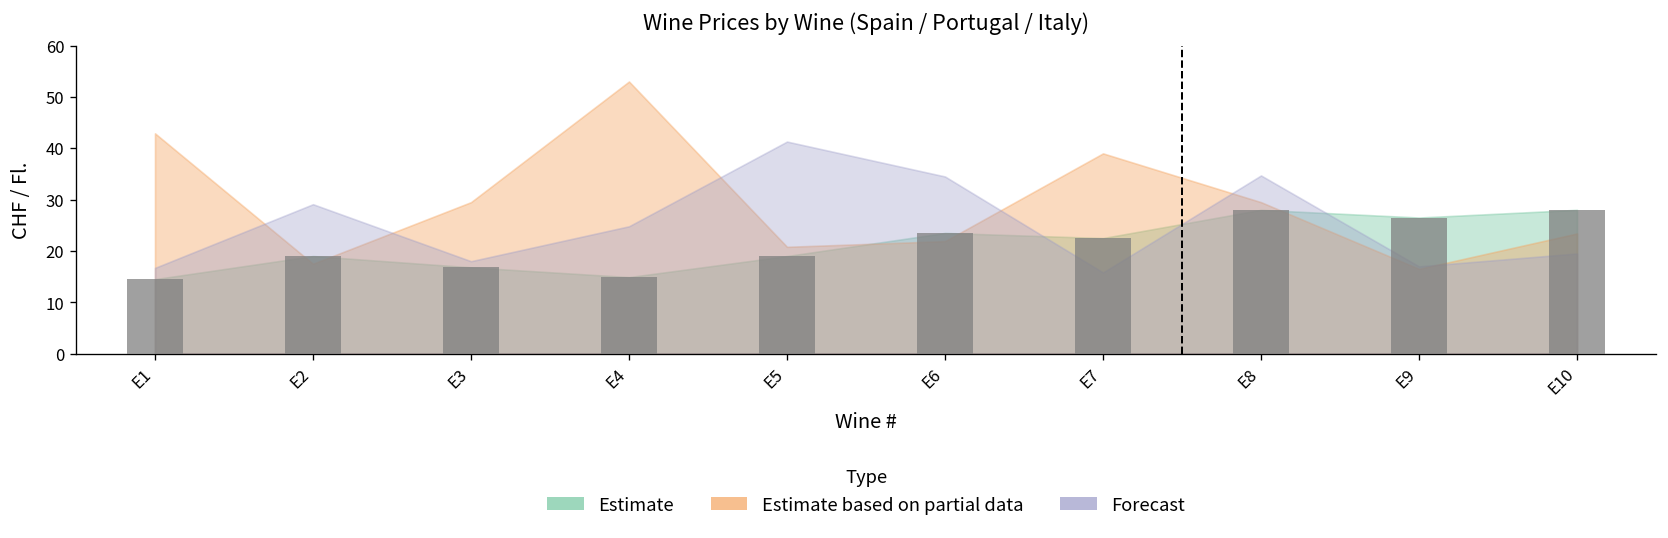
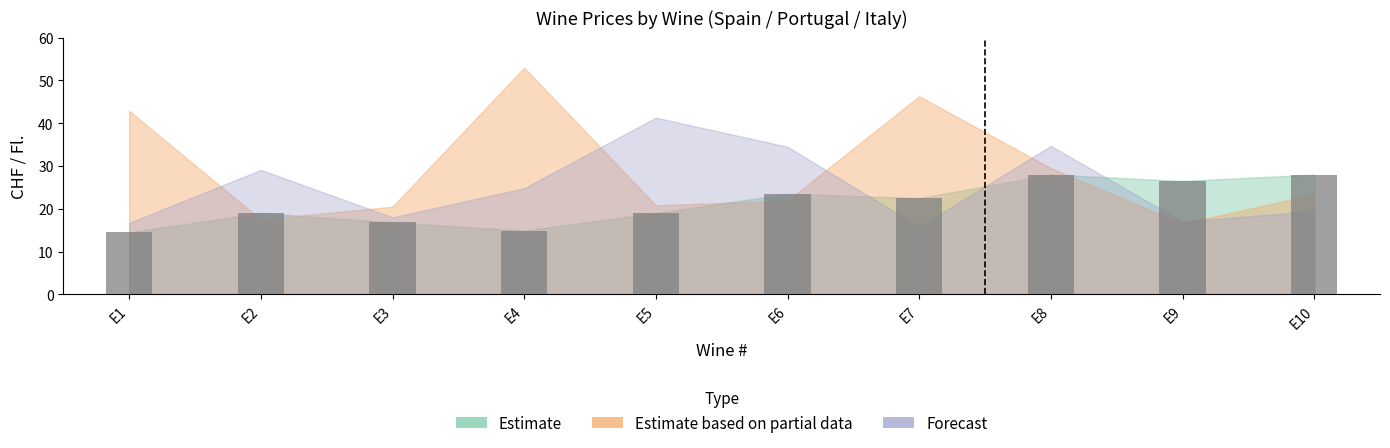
Estimate based on partial data, E3: 30 -> 21
Estimate based on partial data, E7: 39 -> 46
